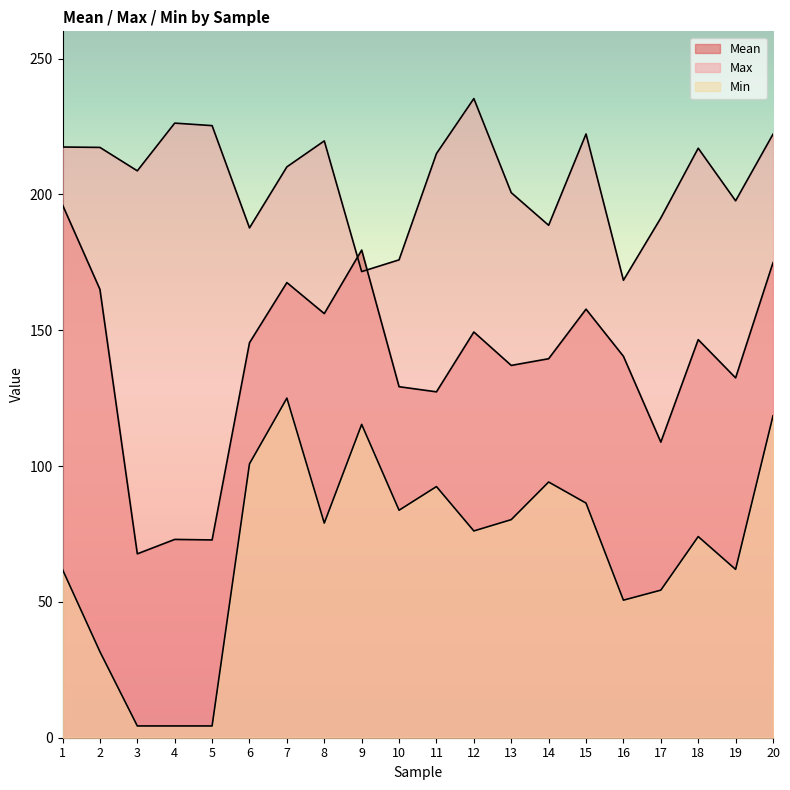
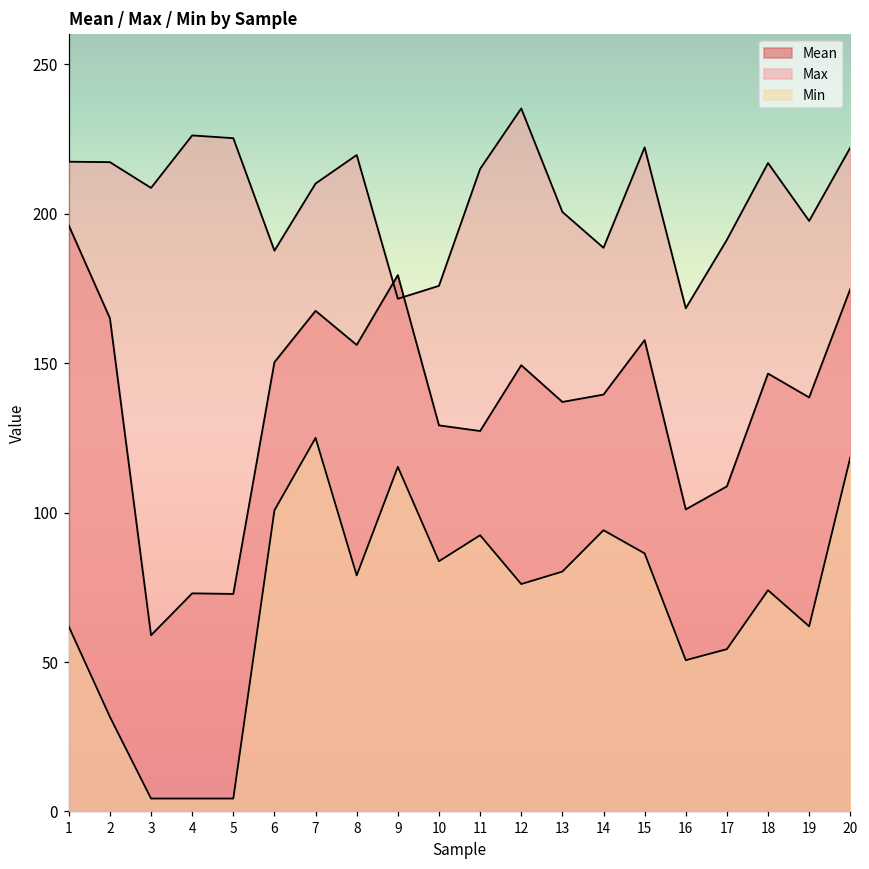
Mean, 3: 68 -> 59
Mean, 6: 145 -> 150
Mean, 16: 140 -> 101
Mean, 19: 132 -> 139
